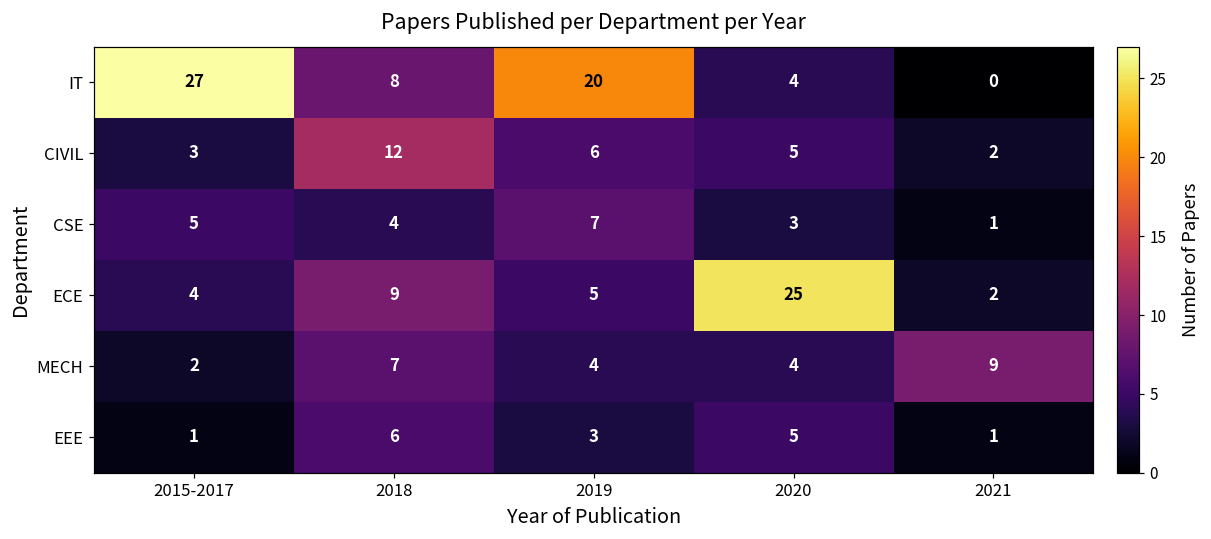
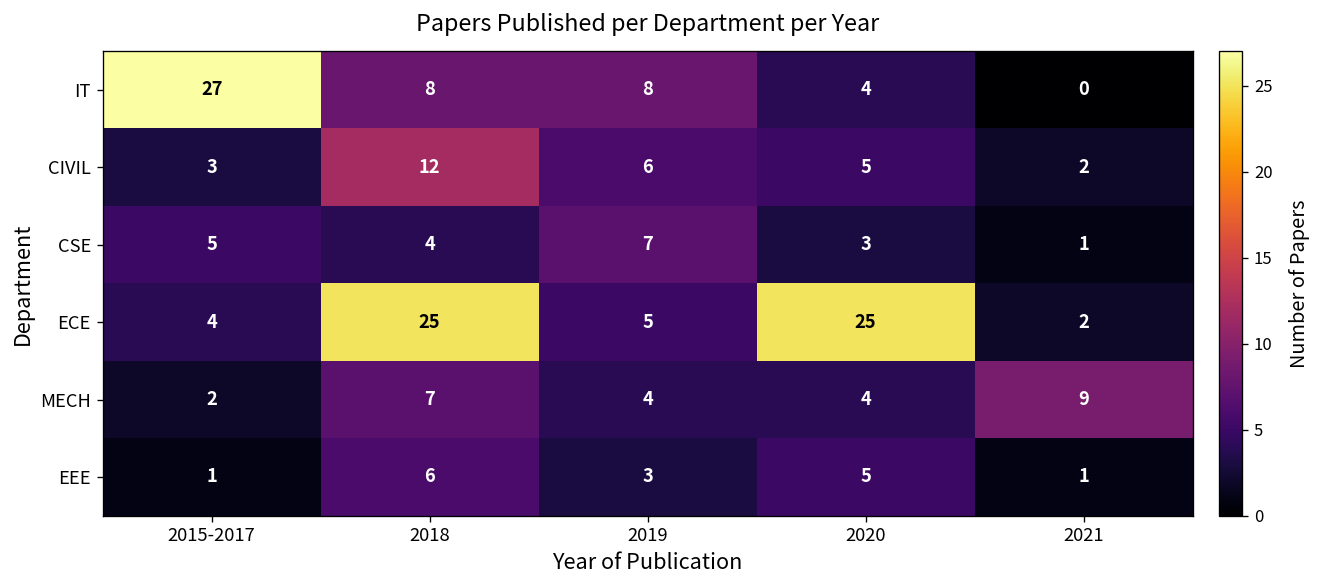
IT, 2019: 20 -> 8
ECE, 2018: 9 -> 25
